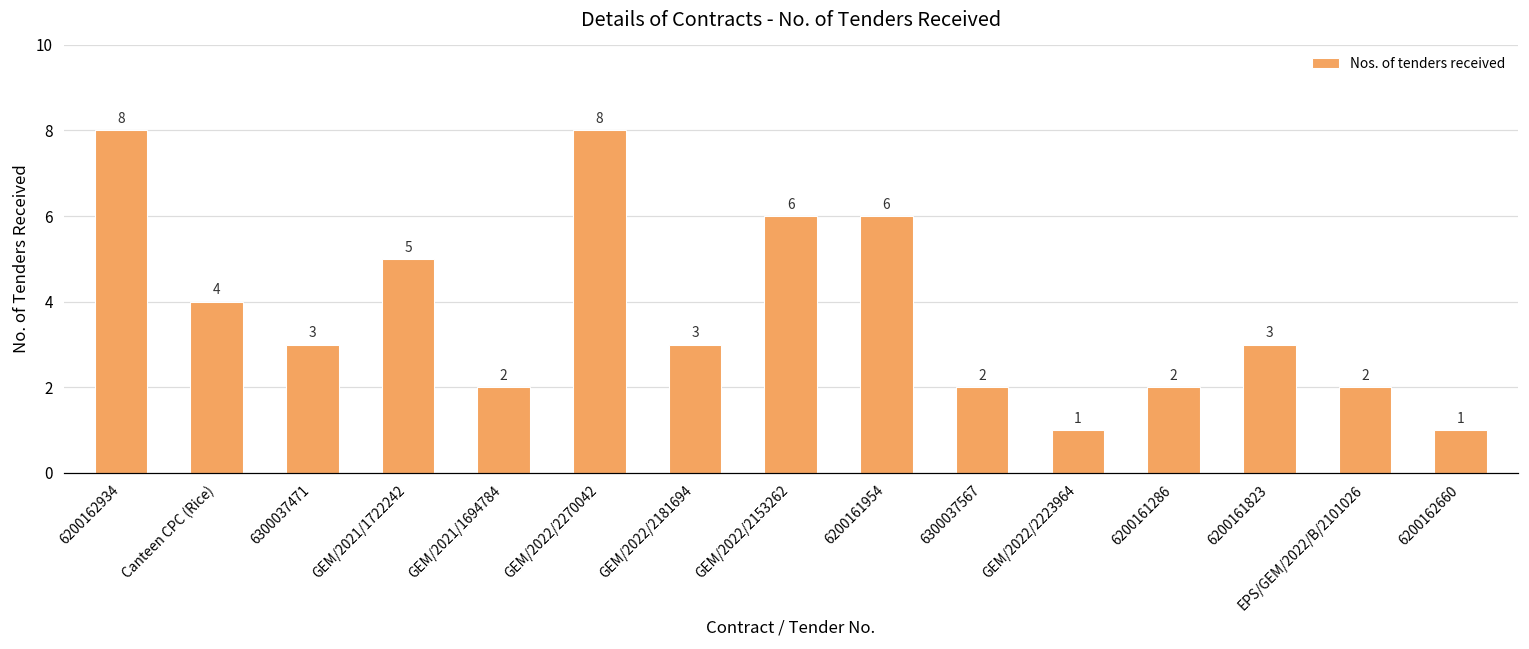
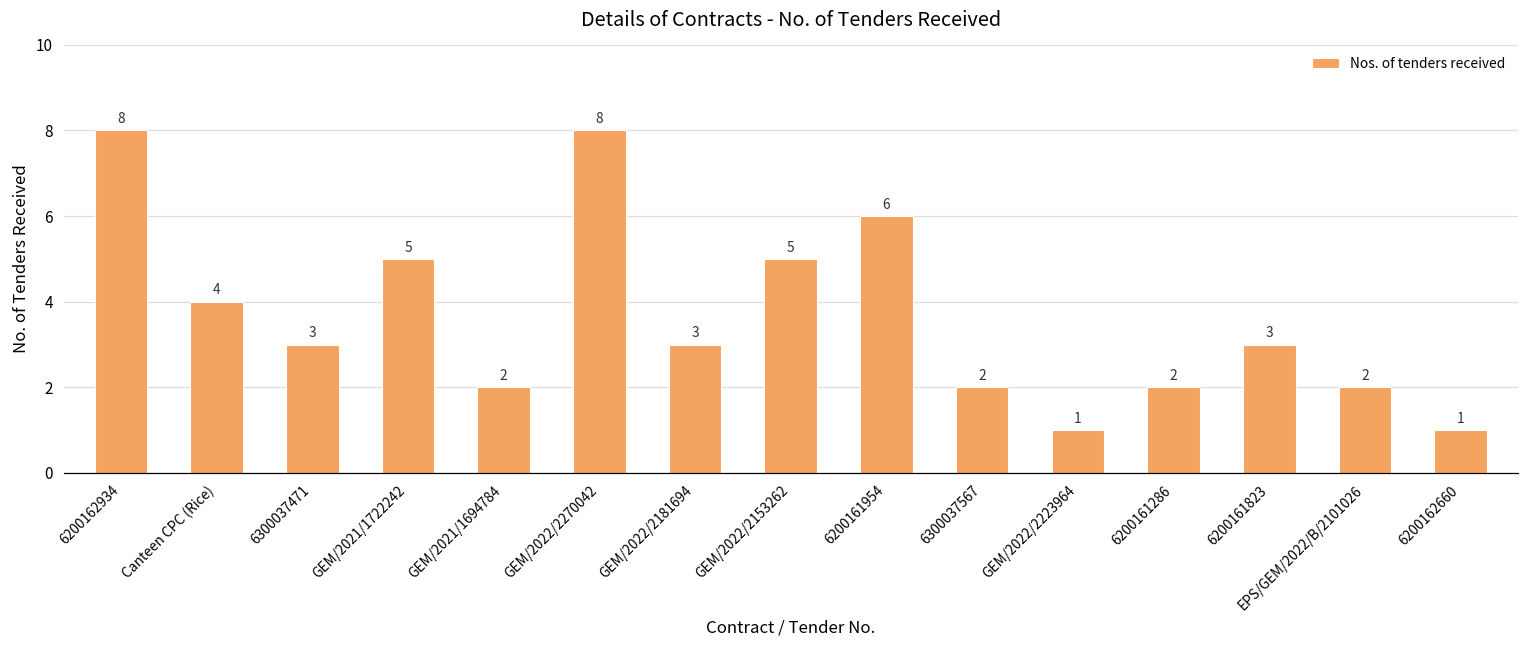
GEM/2022/2153262: 6 -> 5
